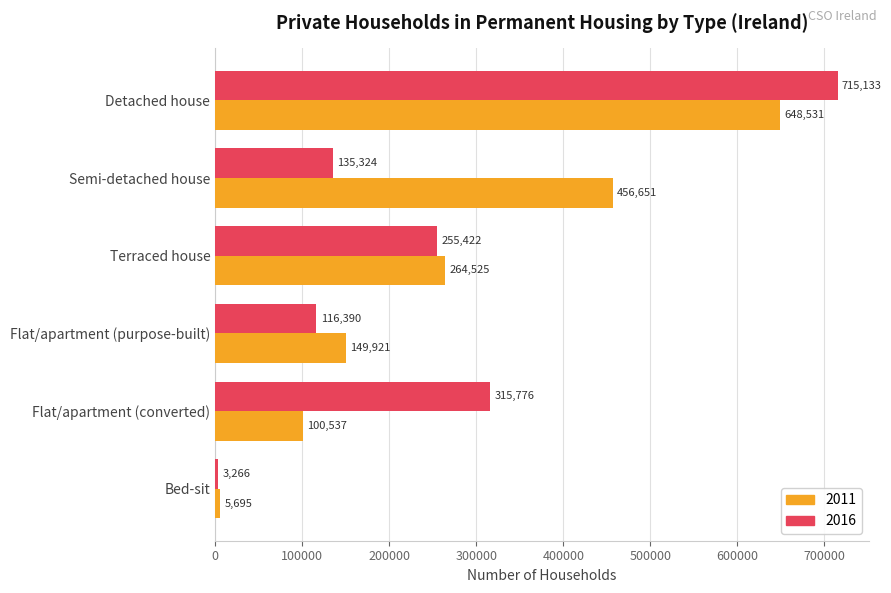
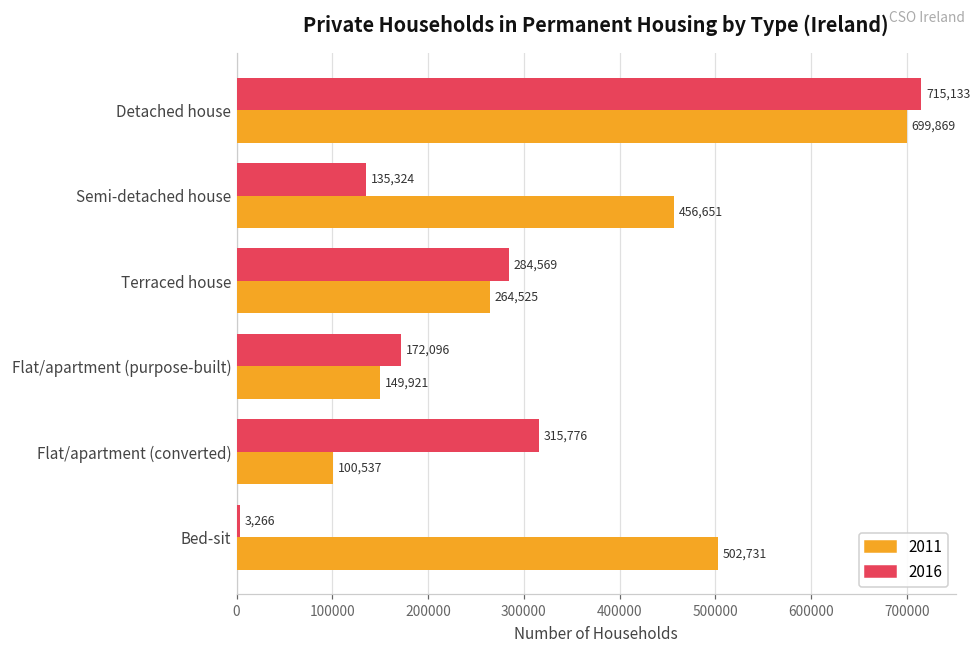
2011, Detached house: 648,531 -> 699,869
2016, Terraced house: 255,422 -> 284,569
2016, Flat/apartment (purpose-built): 116,390 -> 172,096
2011, Bed-sit: 5,695 -> 502,731
